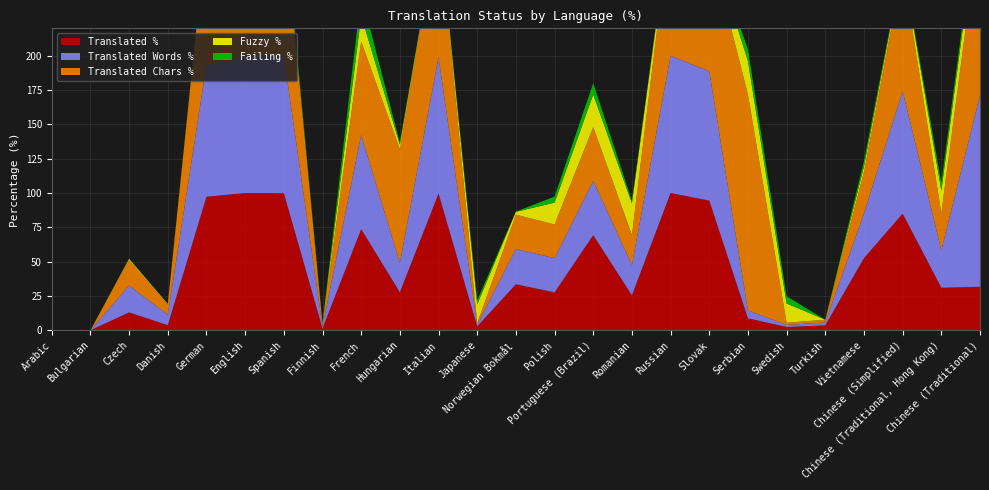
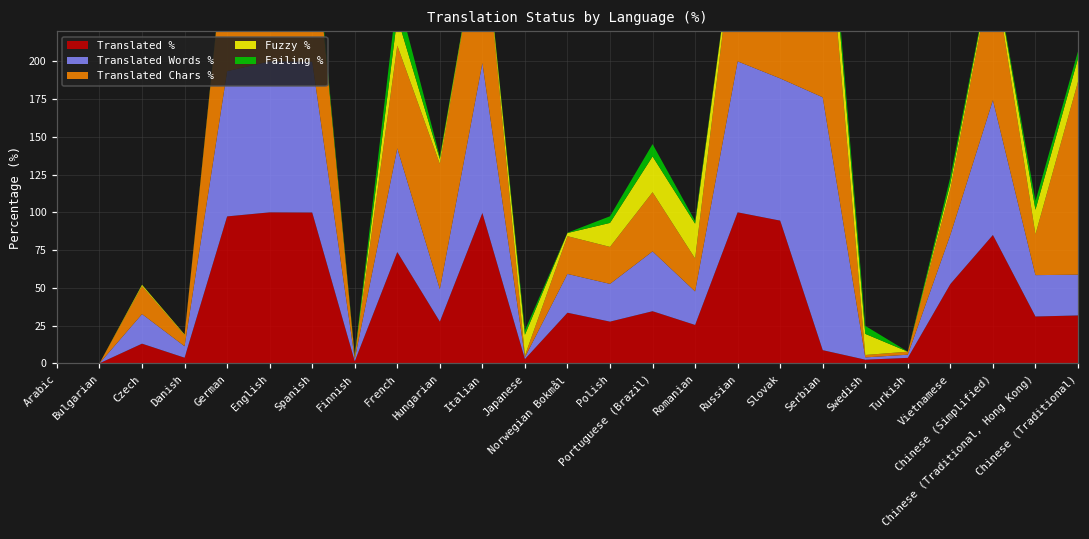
Translated %, Portuguese (Brazil): 69 -> 35
Translated Words %, Serbian: 6 -> 168
Translated Words %, Chinese (Traditional): 140 -> 27
